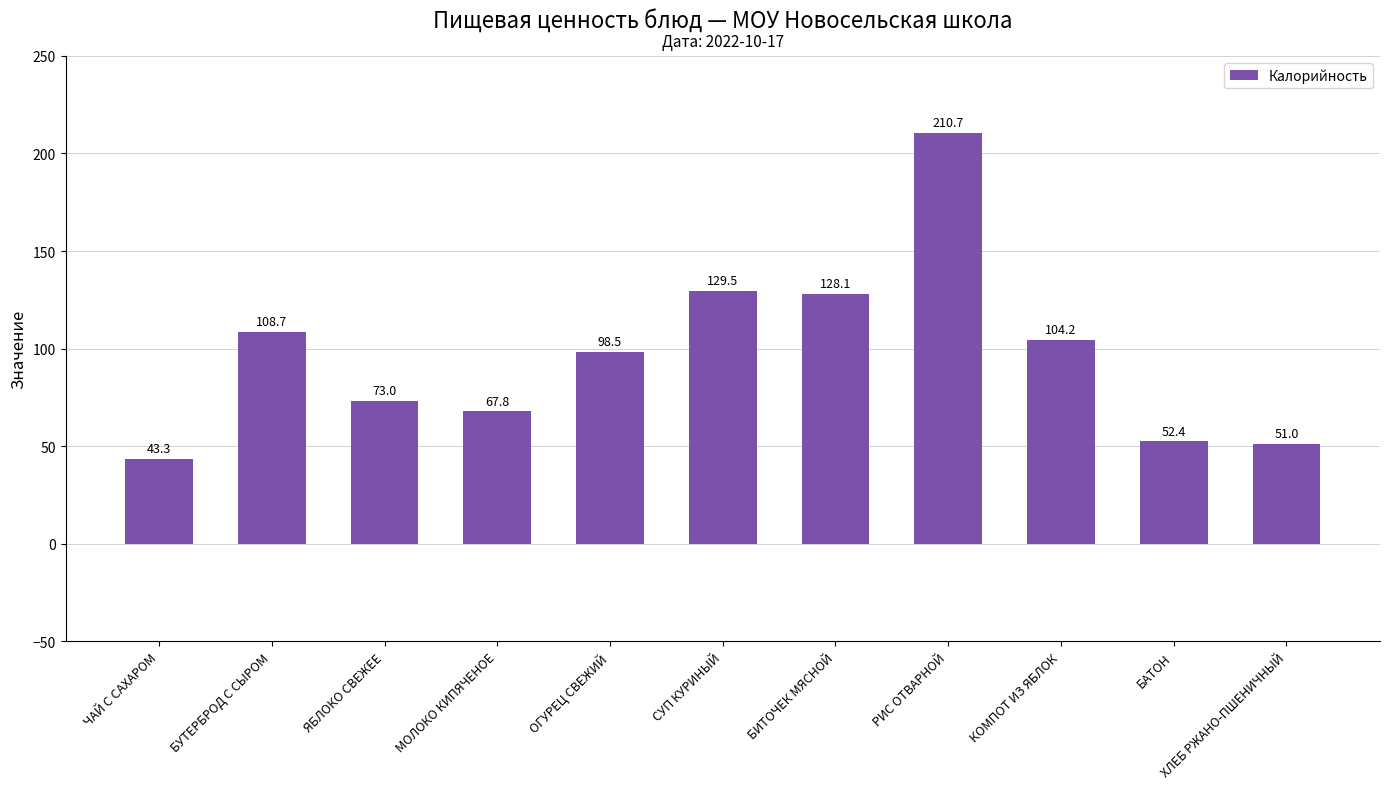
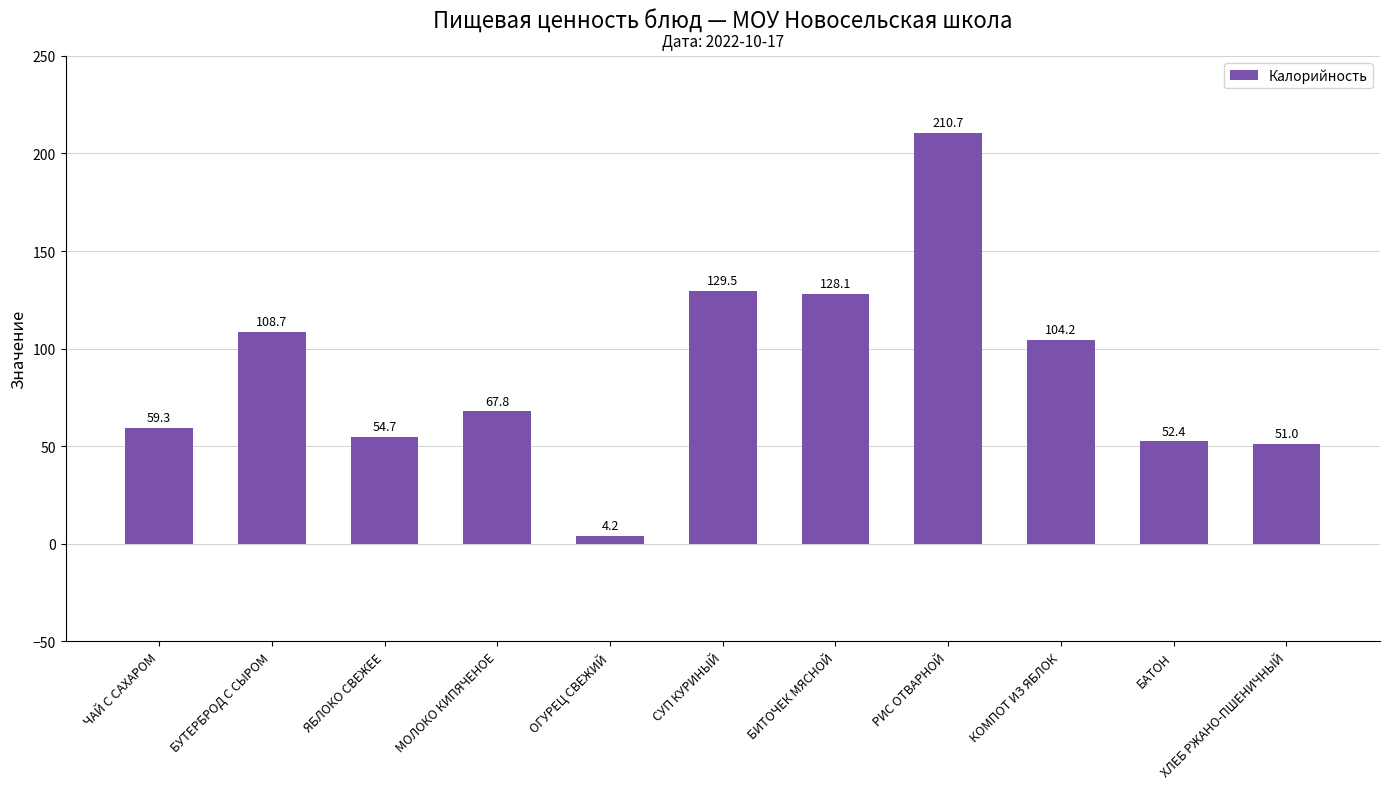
ЧАЙ С САХАРОМ: 43.3 -> 59.3
ЯБЛОКО СВЕЖЕЕ: 73.0 -> 54.7
ОГУРЕЦ СВЕЖИЙ: 98.5 -> 4.2
